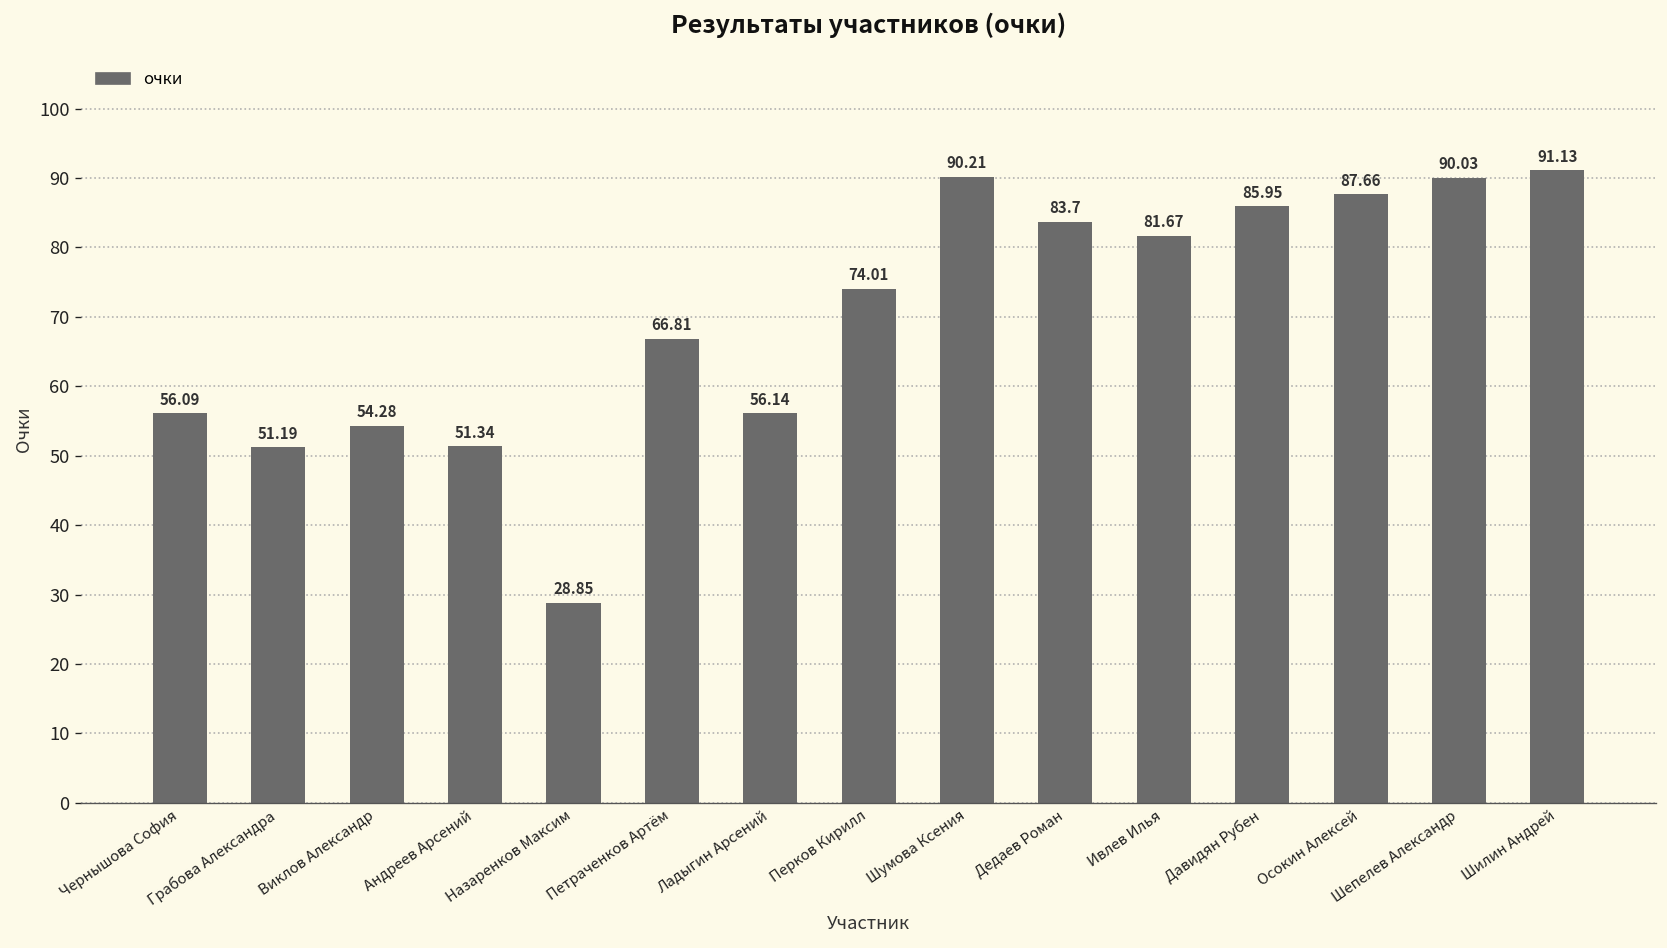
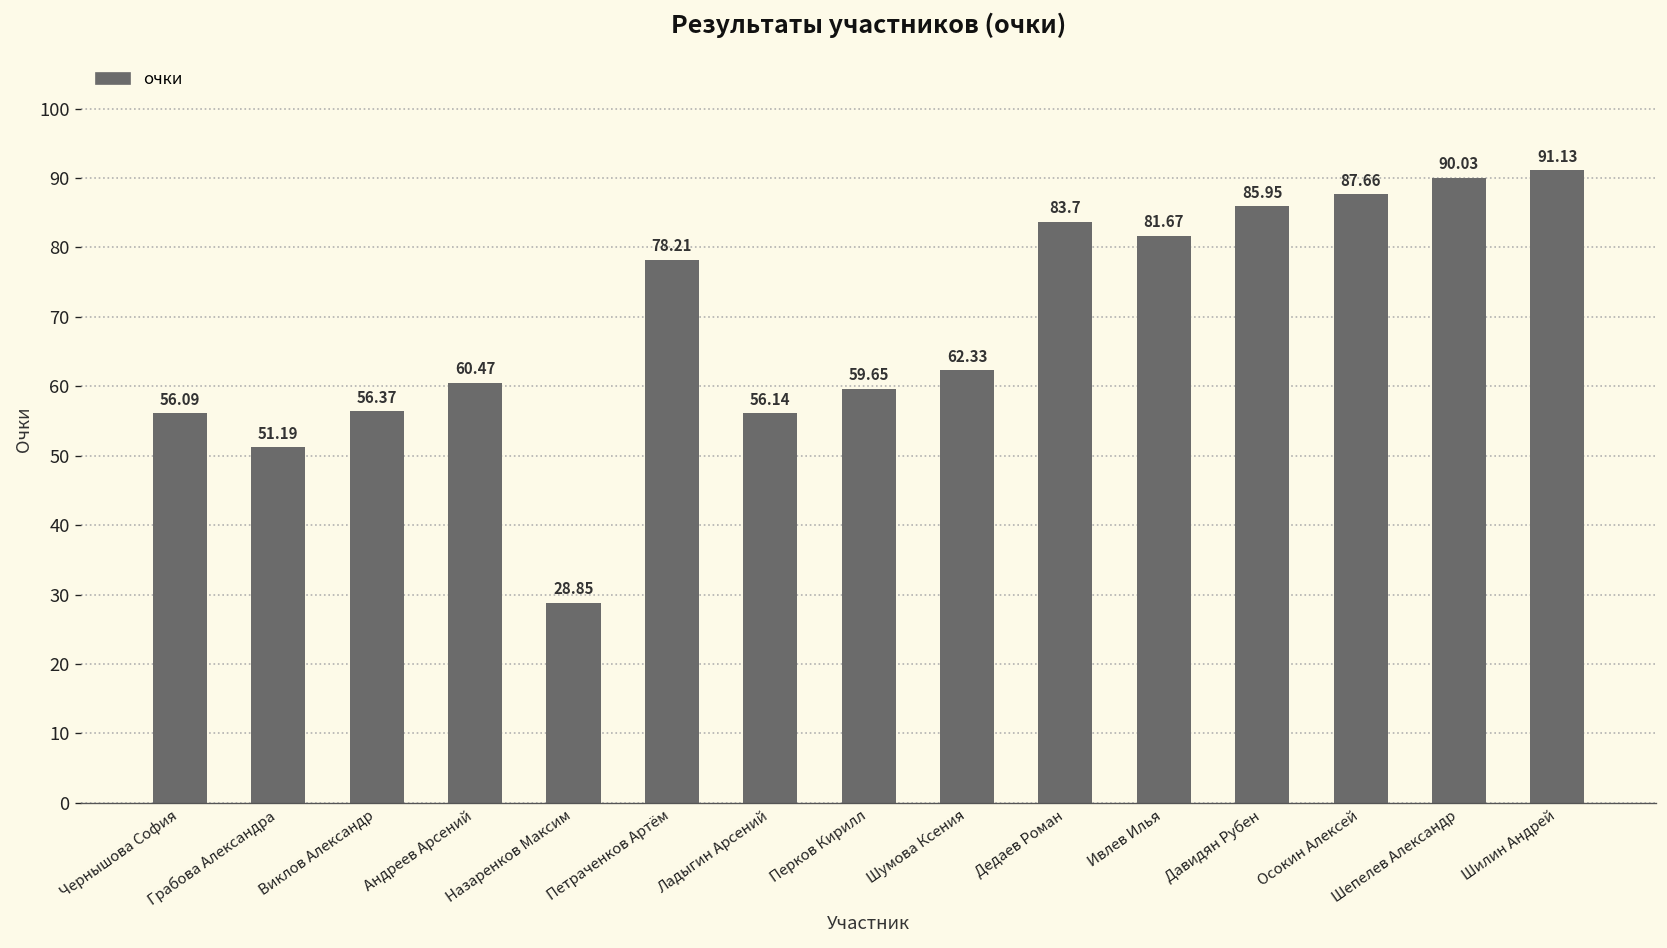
Виклов Александр: 54.28 -> 56.37
Андреев Арсений: 51.34 -> 60.47
Петраченков Артём: 66.81 -> 78.21
Перков Кирилл: 74.01 -> 59.65
Шумова Ксения: 90.21 -> 62.33
